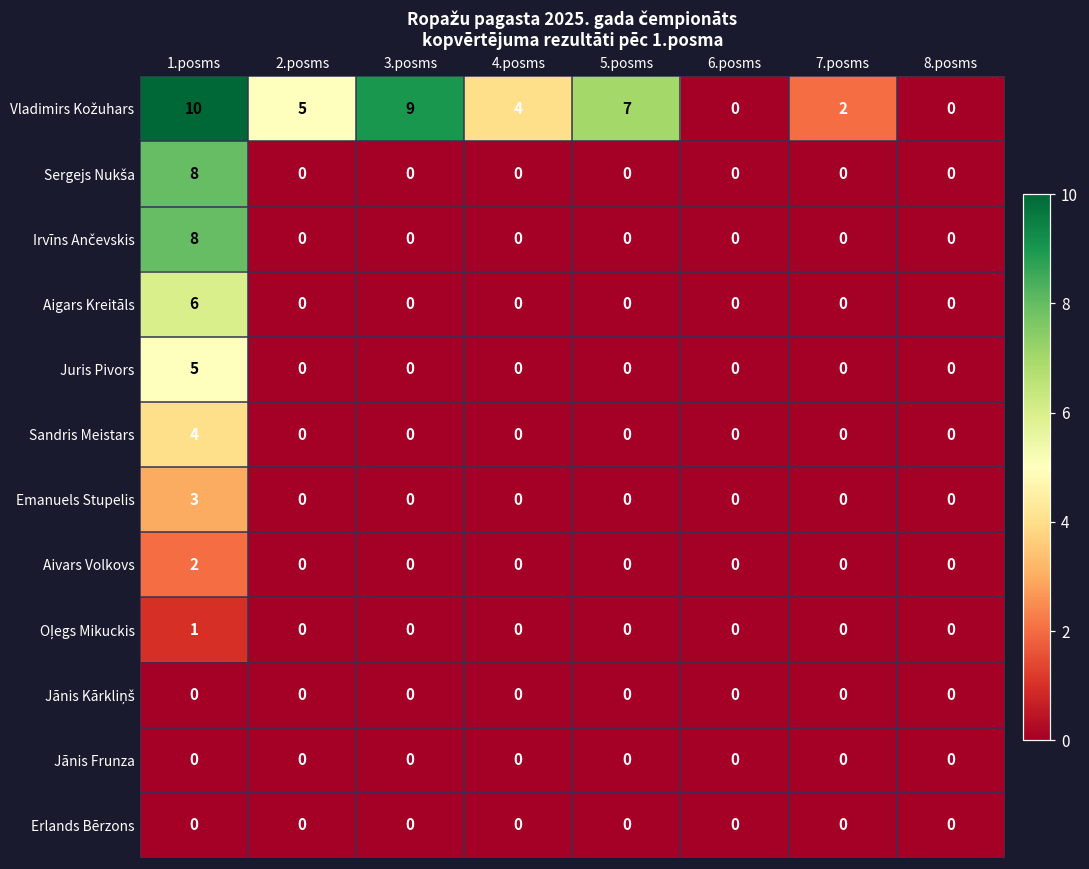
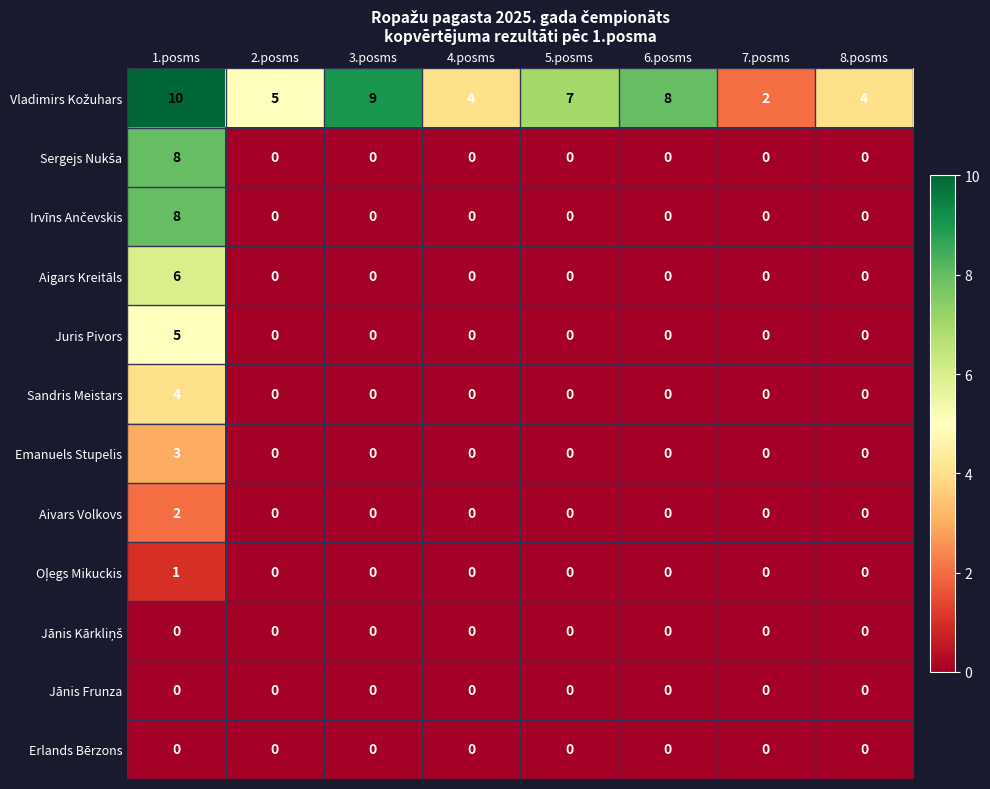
Vladimirs Kožuhars, 6.posms: 0 -> 8
Vladimirs Kožuhars, 8.posms: 0 -> 4
